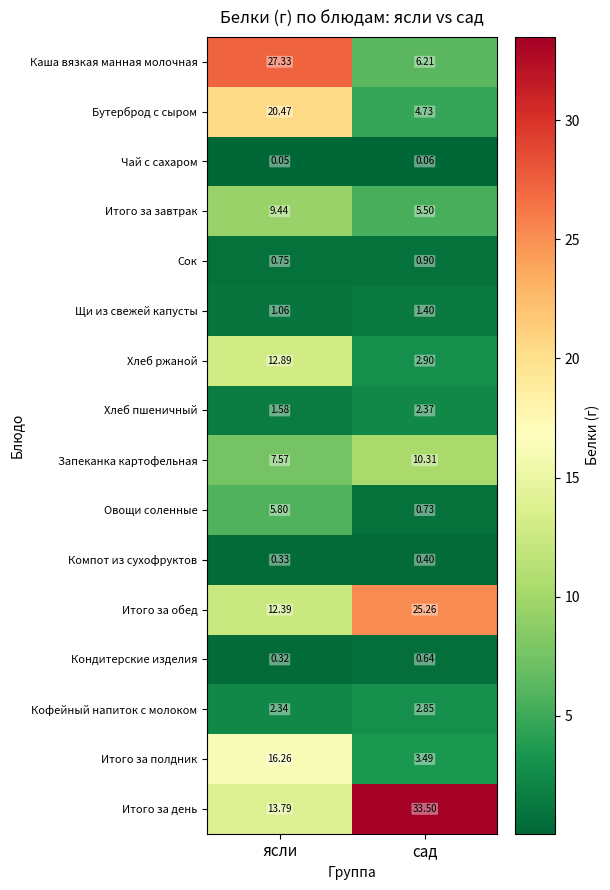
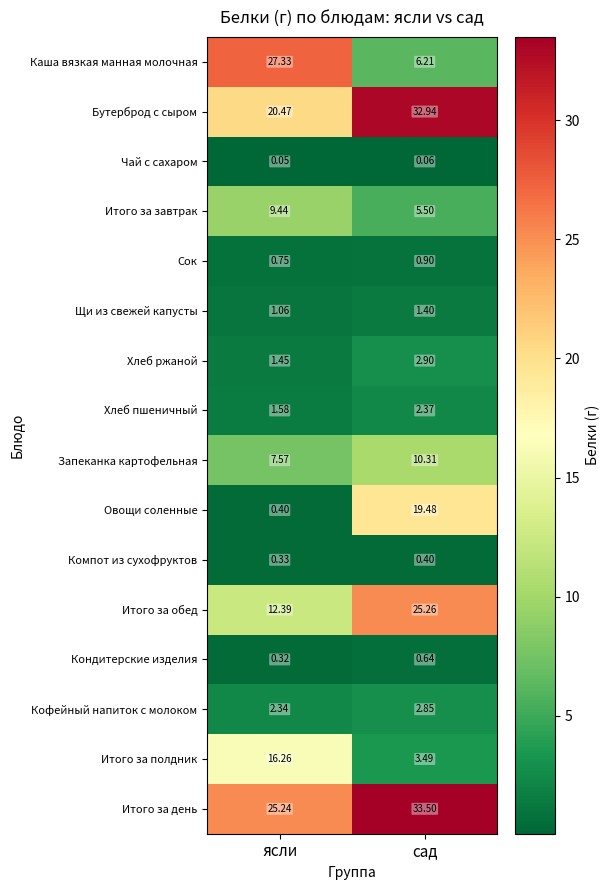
Бутерброд с сыром, сад: 4.73 -> 32.94
Хлеб ржаной, ясли: 12.89 -> 1.45
Овощи соленные, ясли: 5.80 -> 0.40
Овощи соленные, сад: 0.73 -> 19.48
Итого за день, ясли: 13.79 -> 25.24
